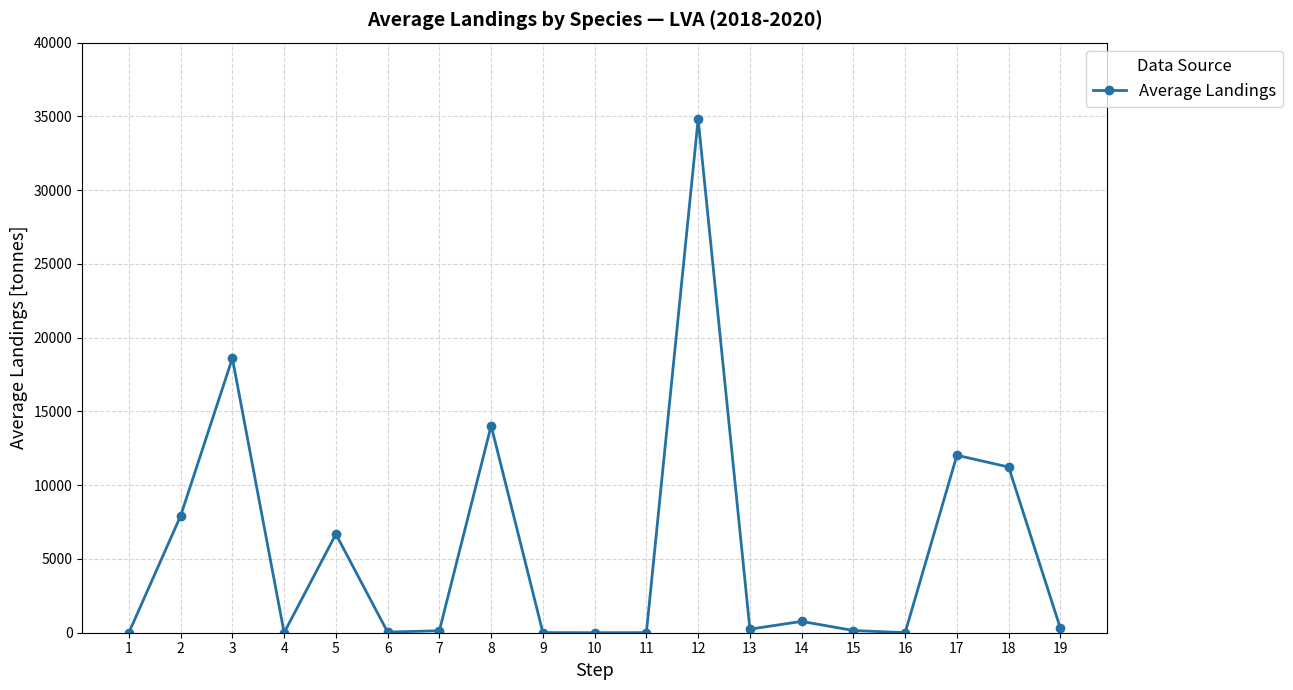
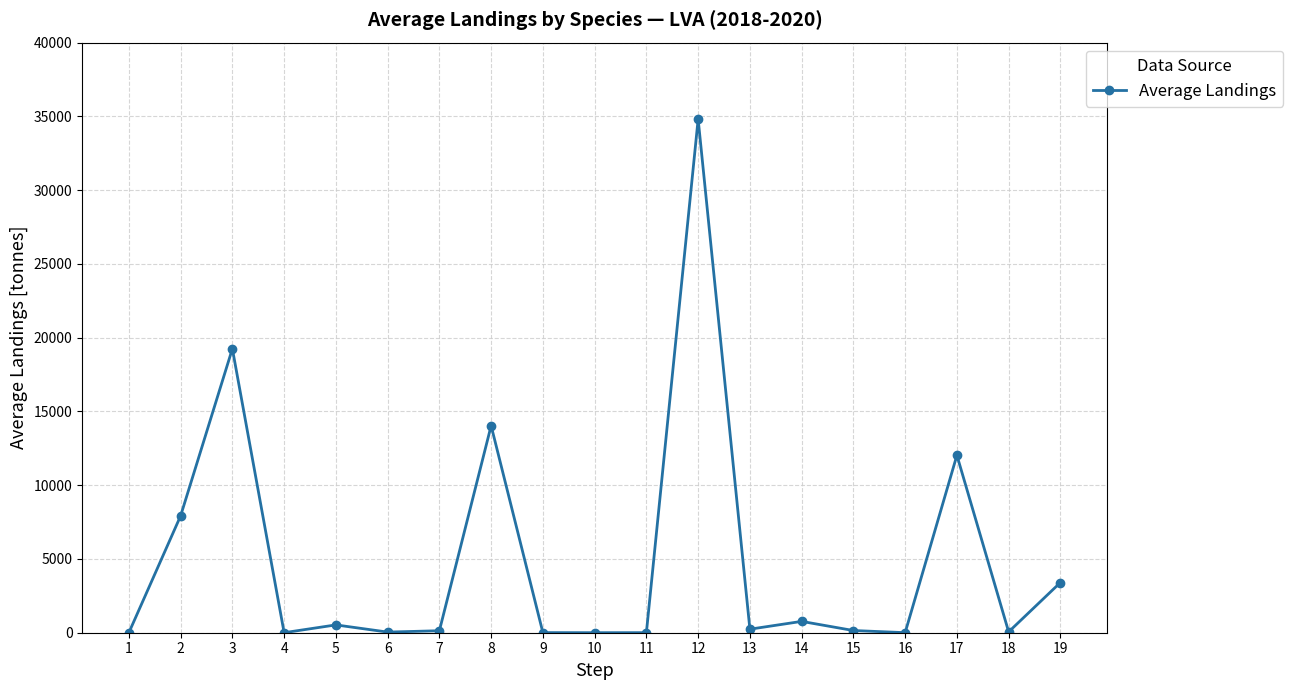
3: 18600 -> 19200
5: 6700 -> 500
18: 11200 -> 100
19: 300 -> 3400
